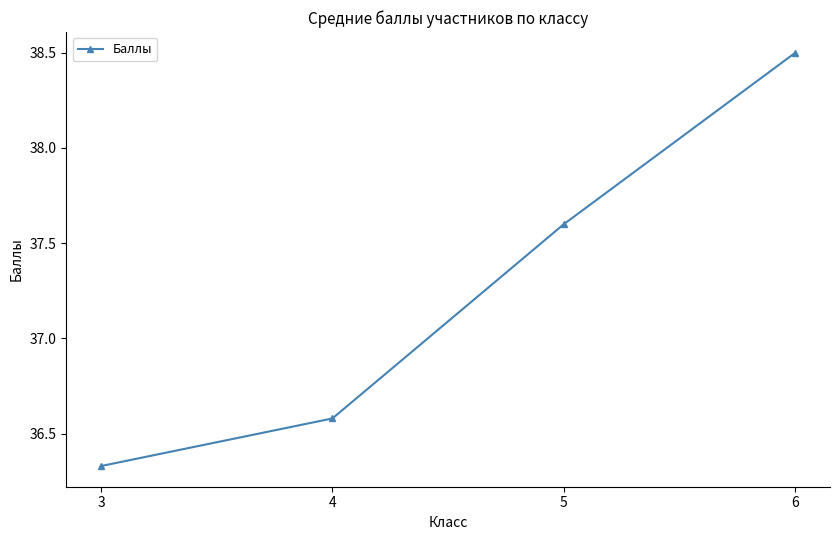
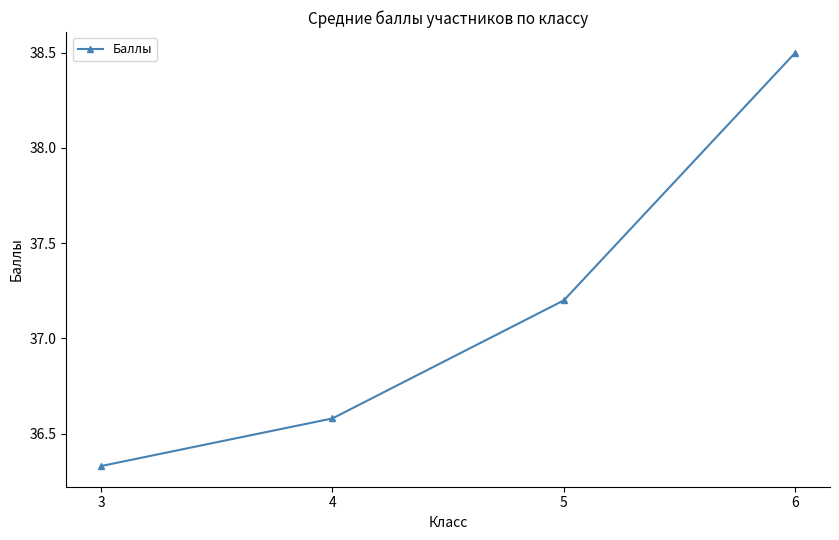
5: 37.6 -> 37.2
